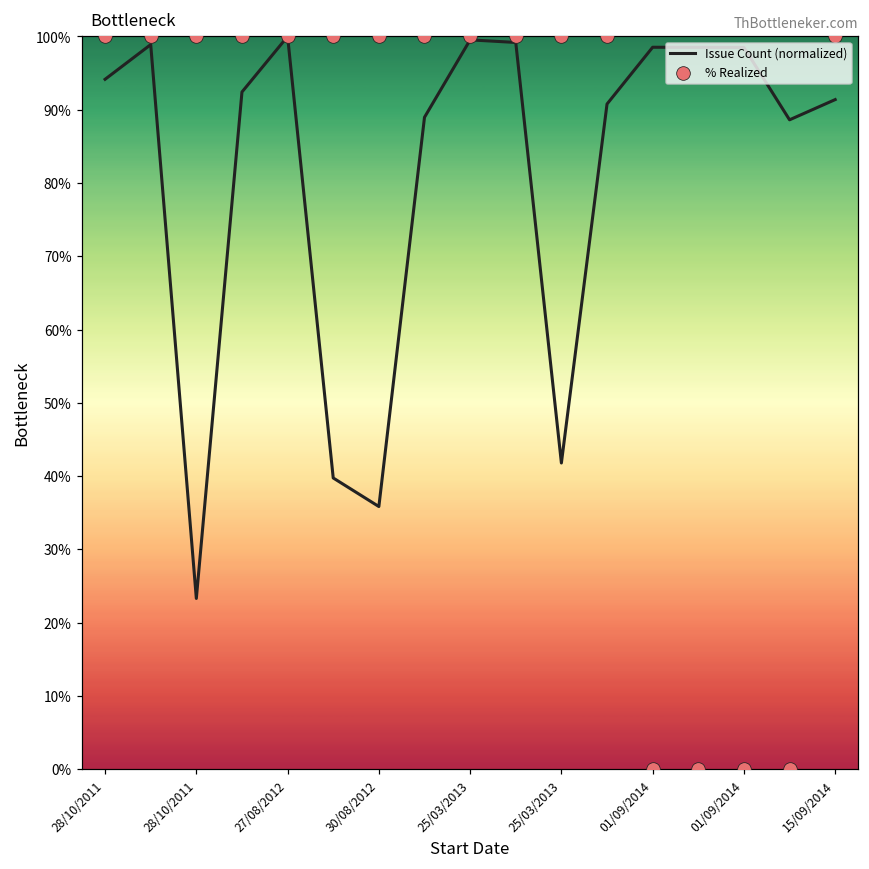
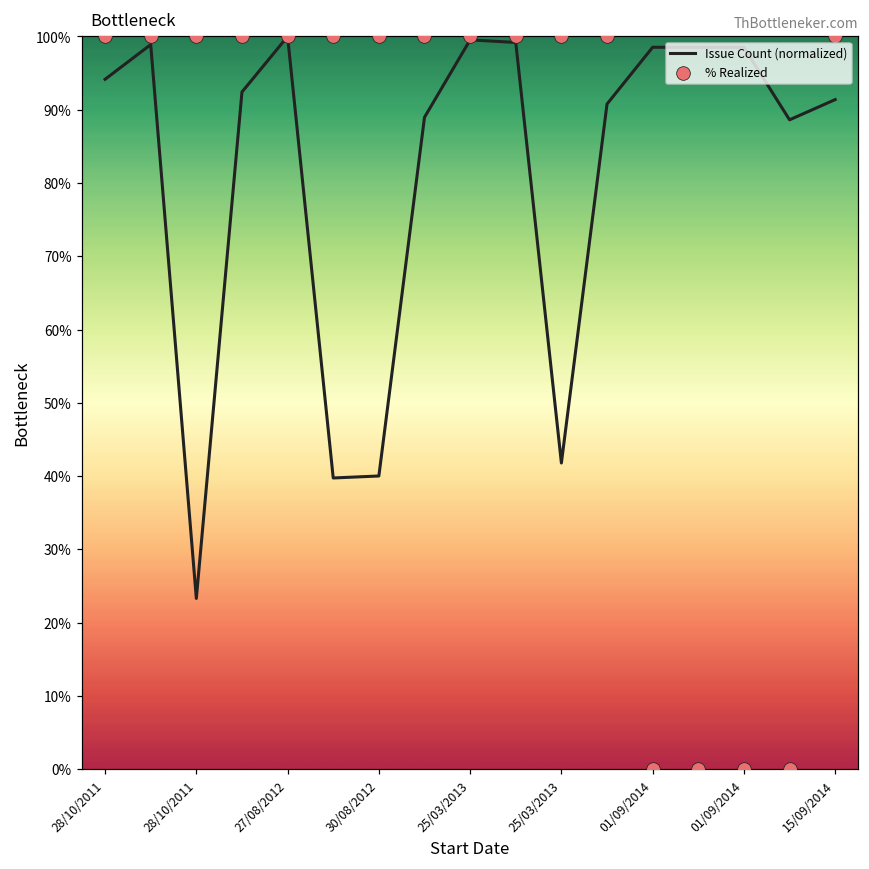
Issue Count (normalized), 30/08/2012: 36% -> 40%
